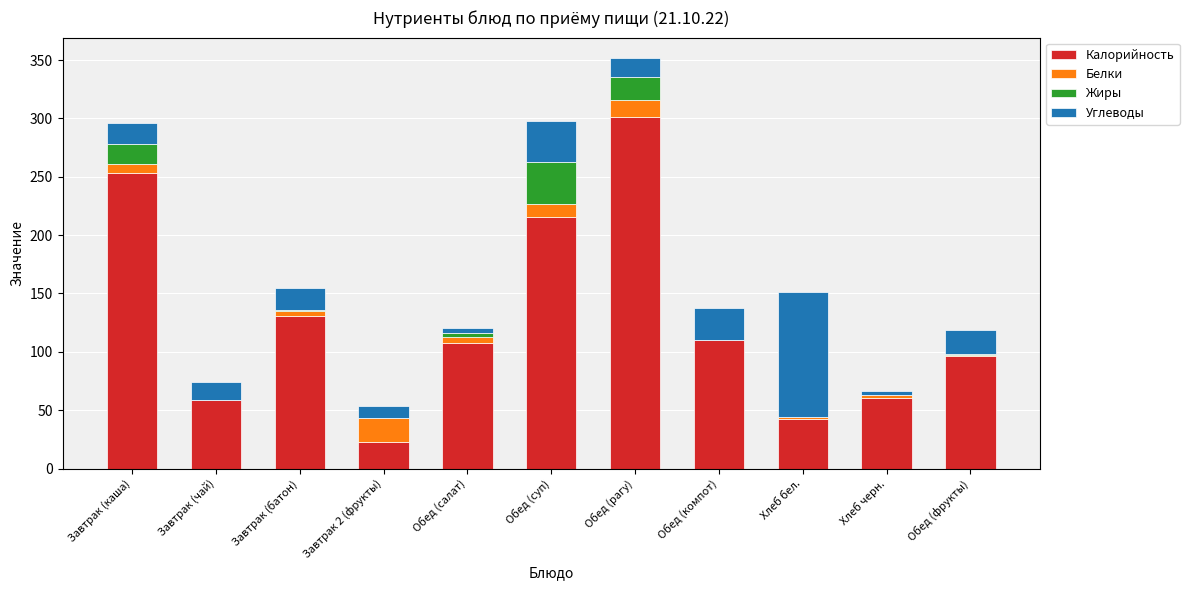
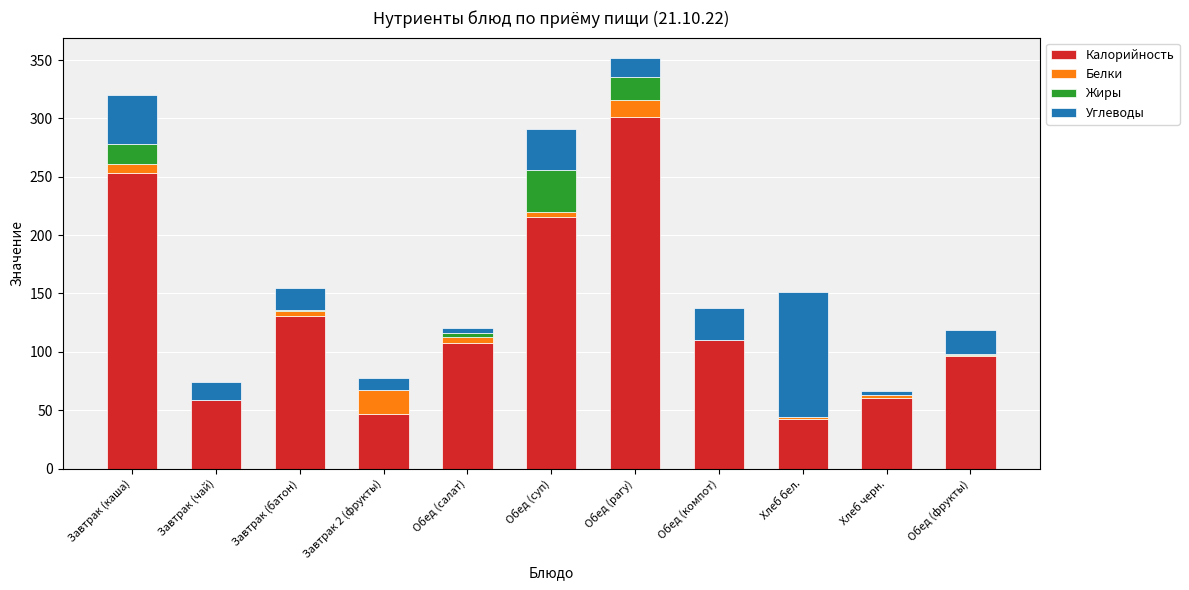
Углеводы, Завтрак (каша): 17 -> 42
Калорийность, Завтрак 2 (фрукты): 23 -> 47
Белки, Обед (суп): 11 -> 4
